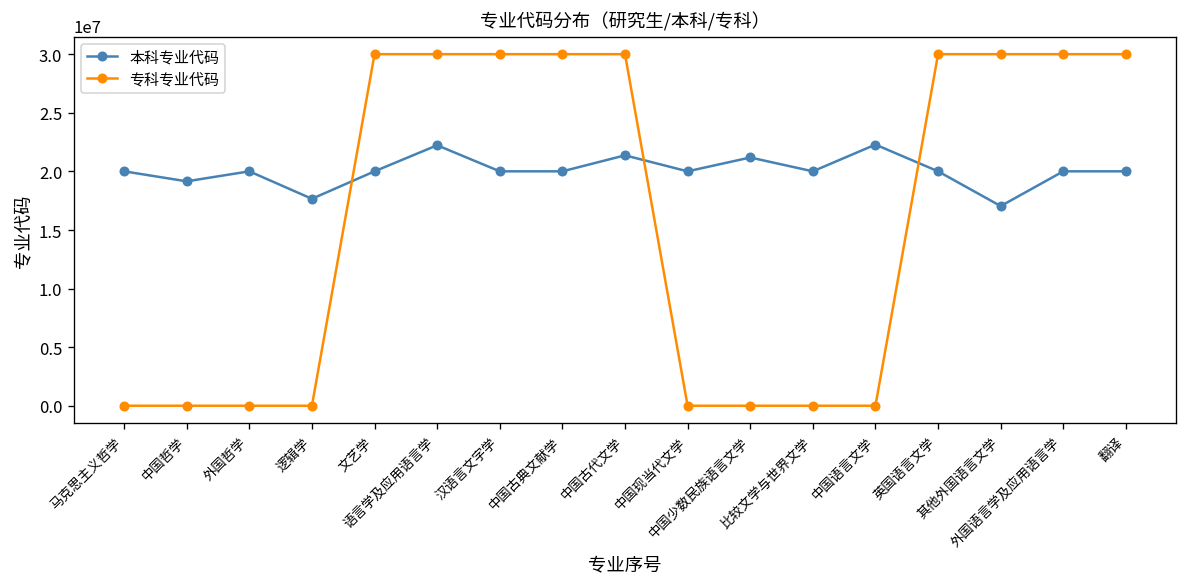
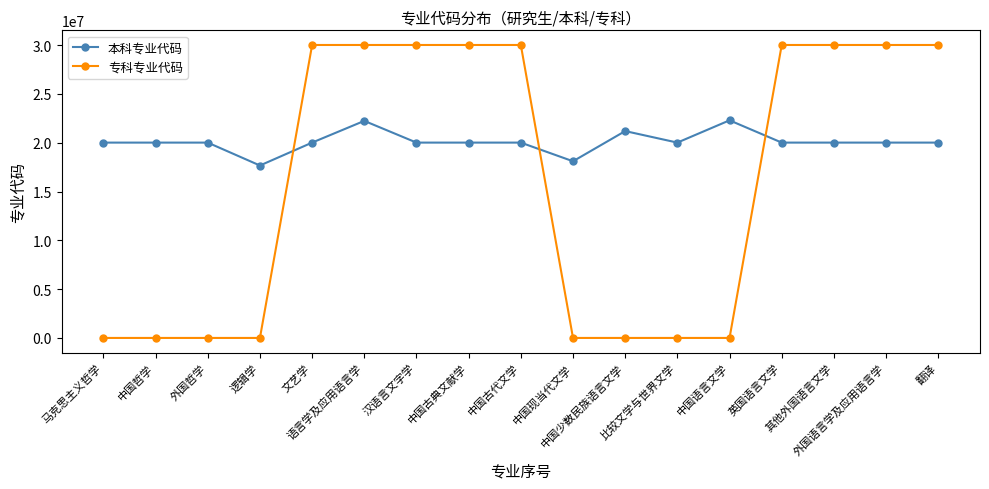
本科专业代码, 中国哲学: 19000000 -> 20000000
本科专业代码, 中国古代文学: 21000000 -> 20000000
本科专业代码, 中国现当代文学: 20000000 -> 18000000
本科专业代码, 其他外国语言文学: 17000000 -> 20000000
